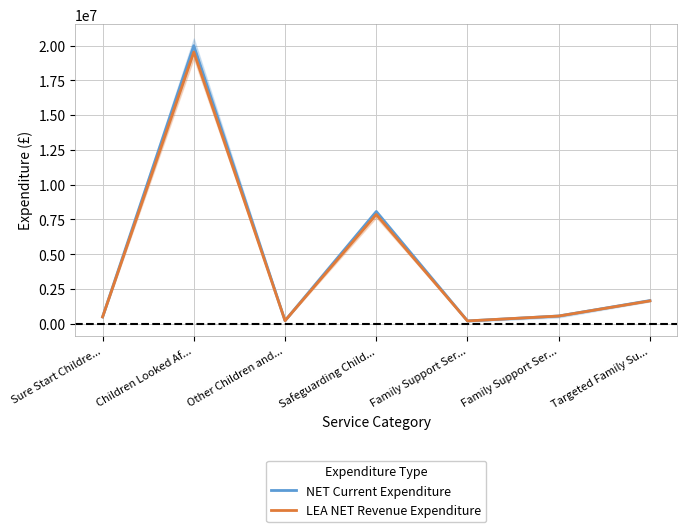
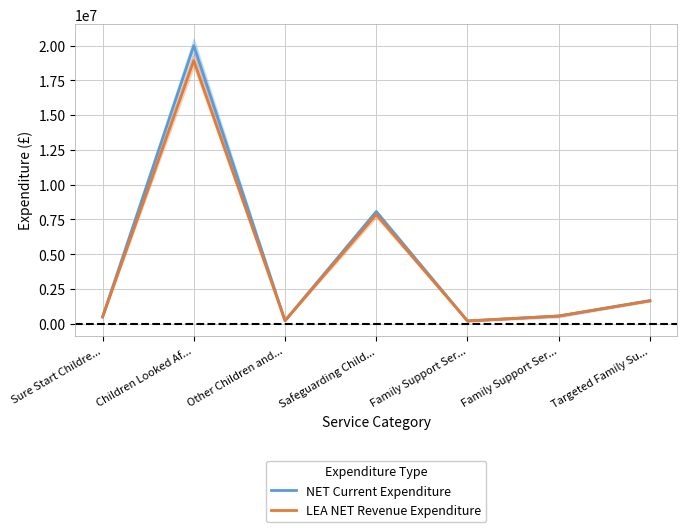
LEA NET Revenue Expenditure, Children Looked Af...: 19500000 -> 18900000
